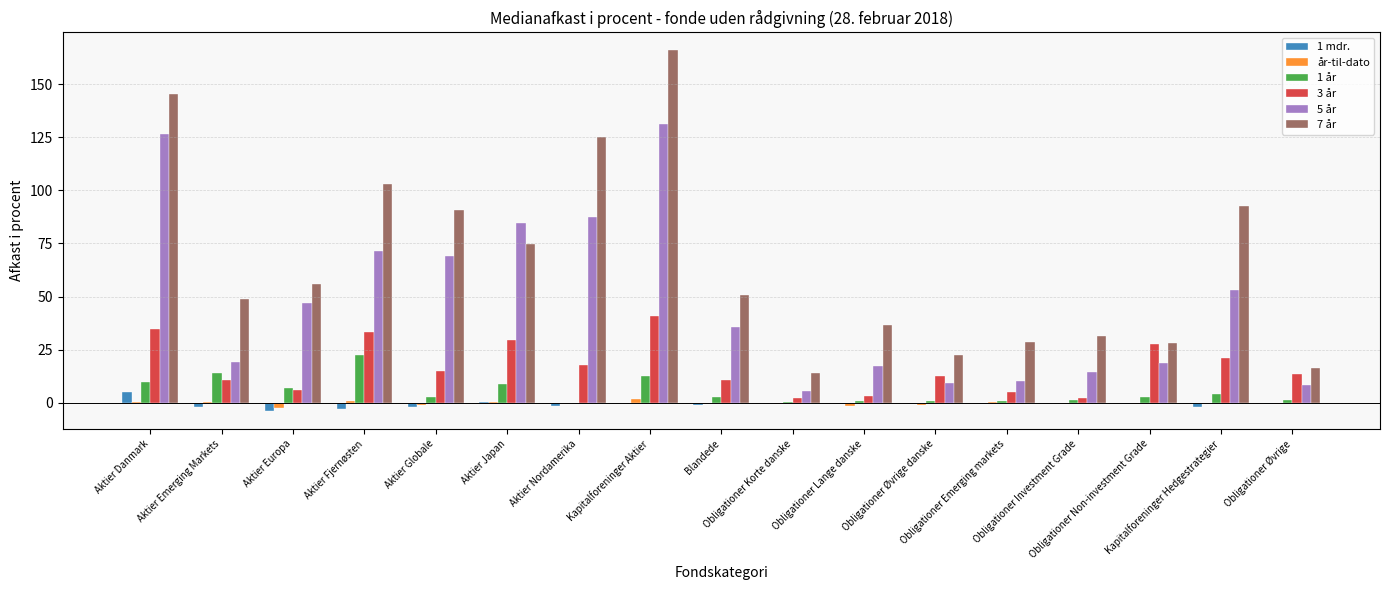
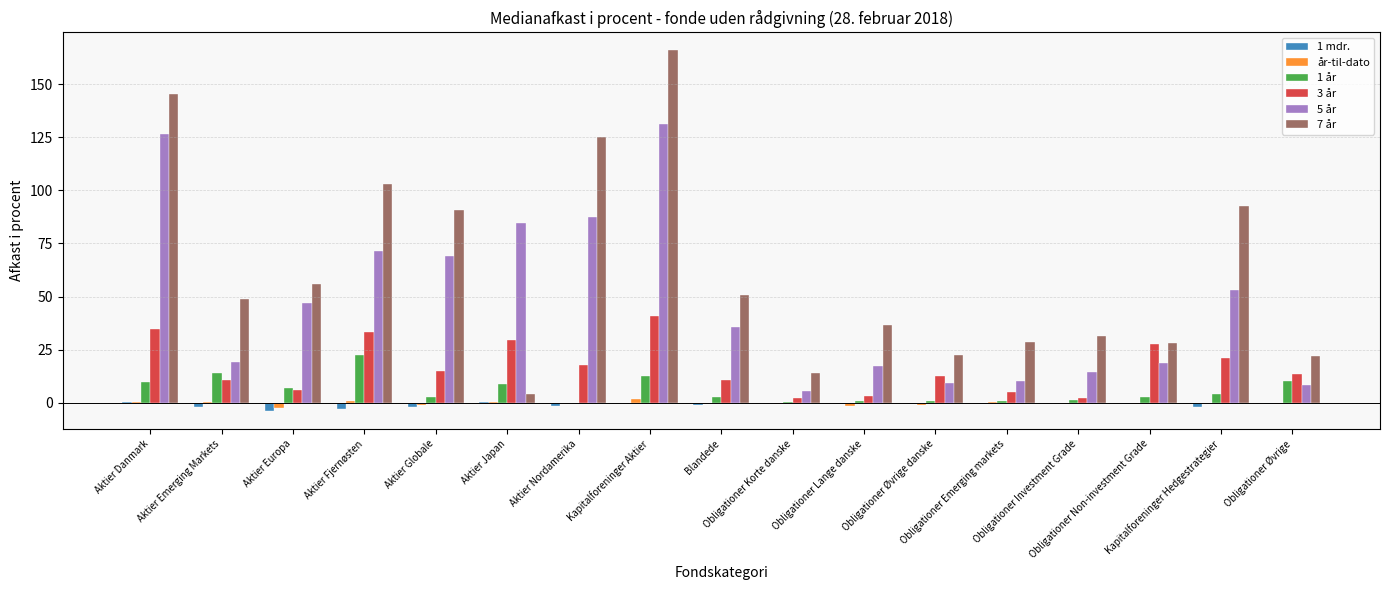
1 mdr., Aktier Danmark: 5 -> 1
7 år, Aktier Japan: 75 -> 4
1 år, Obligationer Øvrige: 1 -> 10
7 år, Obligationer Øvrige: 16 -> 22
